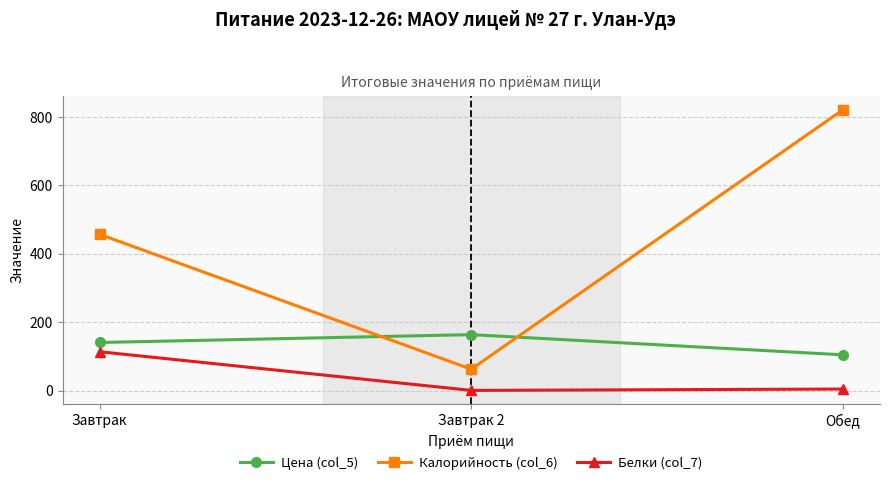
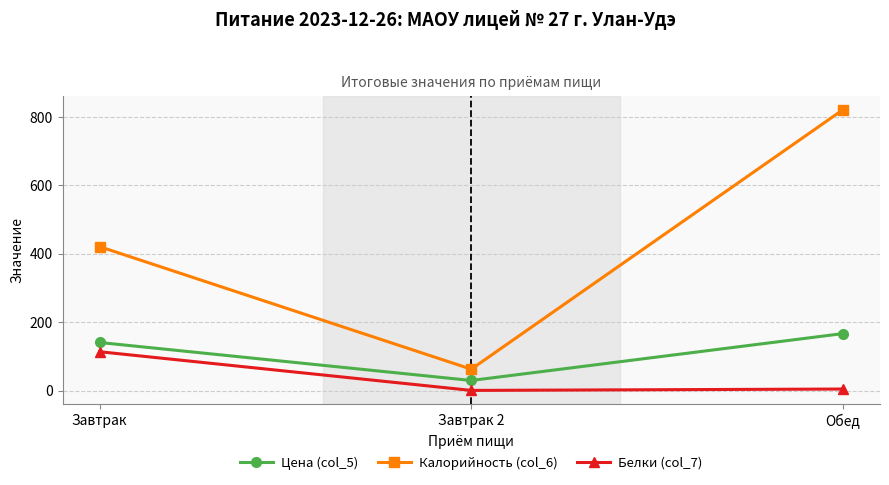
Калорийность (col_6), Завтрак: 460 -> 420
Цена (col_5), Завтрак 2: 160 -> 30
Цена (col_5), Обед: 110 -> 170
